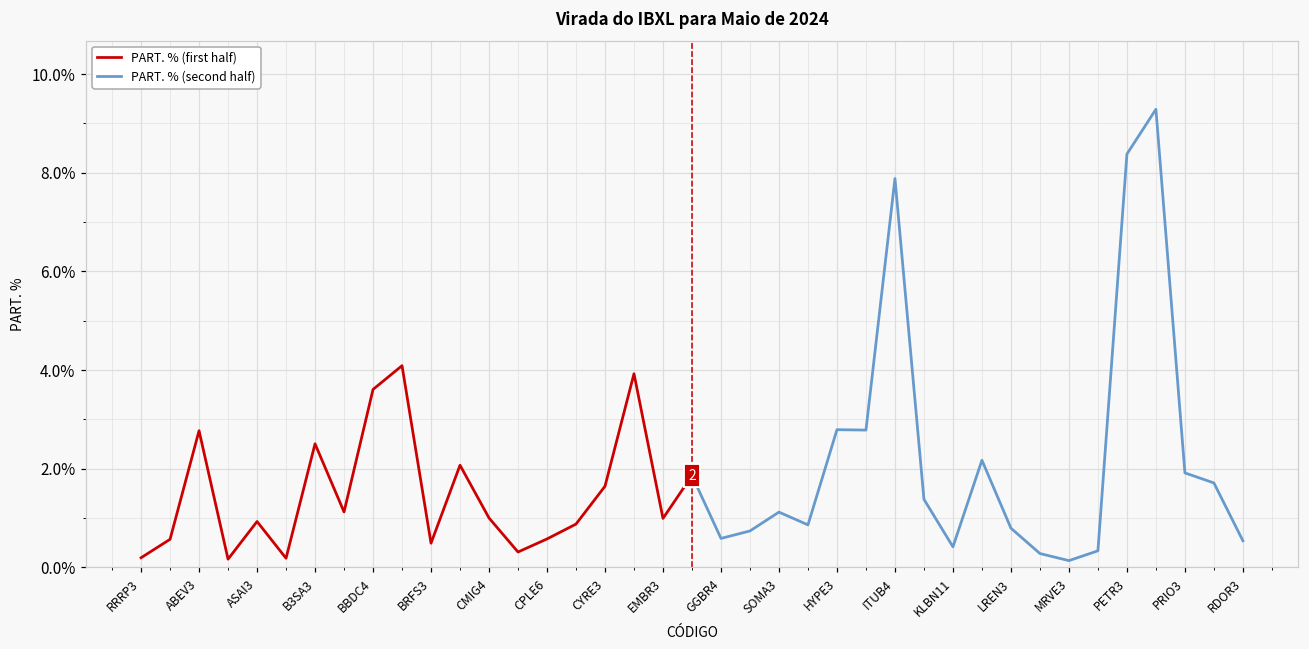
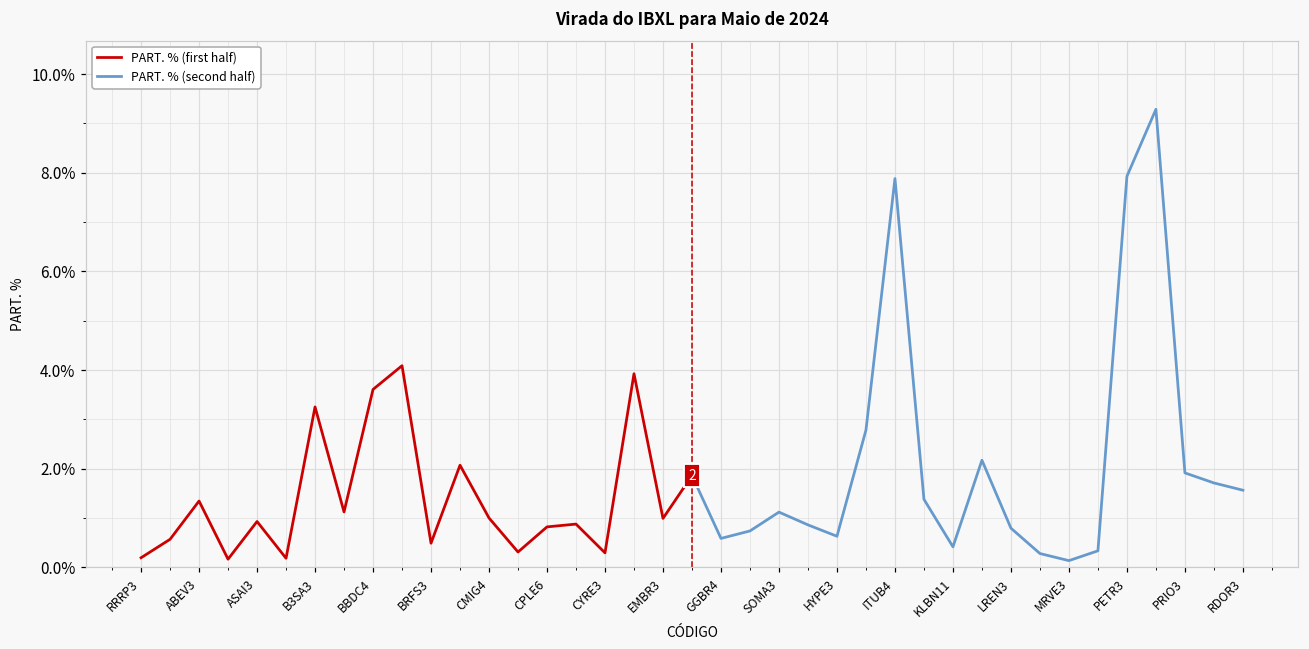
PART. % (first half), ABEV3: 2.8% -> 1.3%
PART. % (first half), B3SA3: 2.5% -> 3.3%
PART. % (first half), CPLE6: 0.6% -> 0.8%
PART. % (first half), CYRE3: 1.6% -> 0.3%
PART. % (second half), HYPE3: 2.8% -> 0.6%
PART. % (second half), PETR3: 8.4% -> 7.9%
PART. % (second half), RDOR3: 0.5% -> 1.6%
